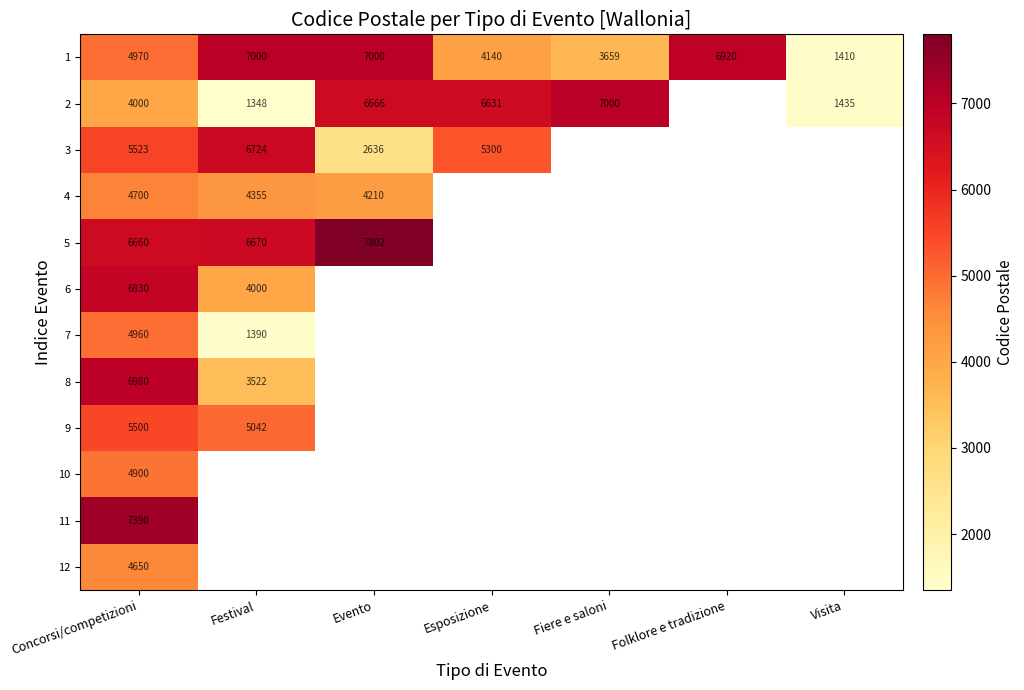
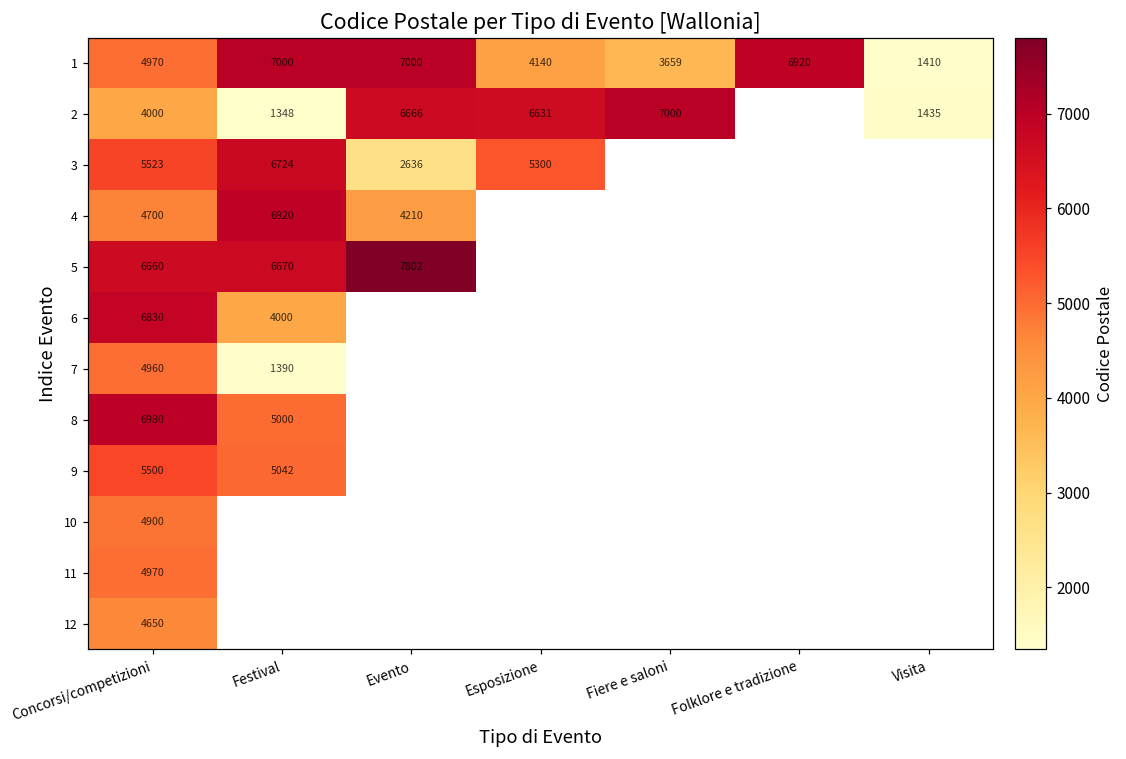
4, Festival: 4355 -> 6920
8, Festival: 3522 -> 5000
11, Concorsi/competizioni: 7390 -> 4970
